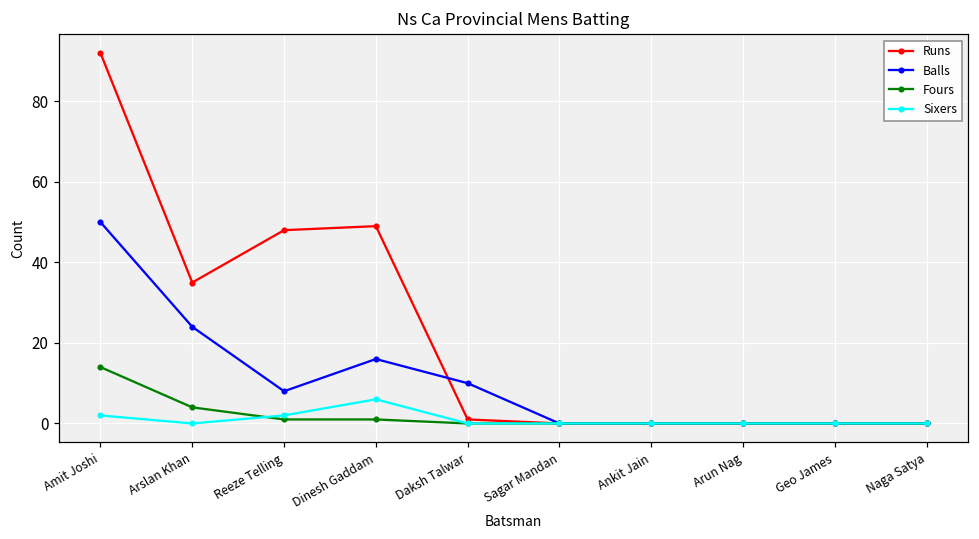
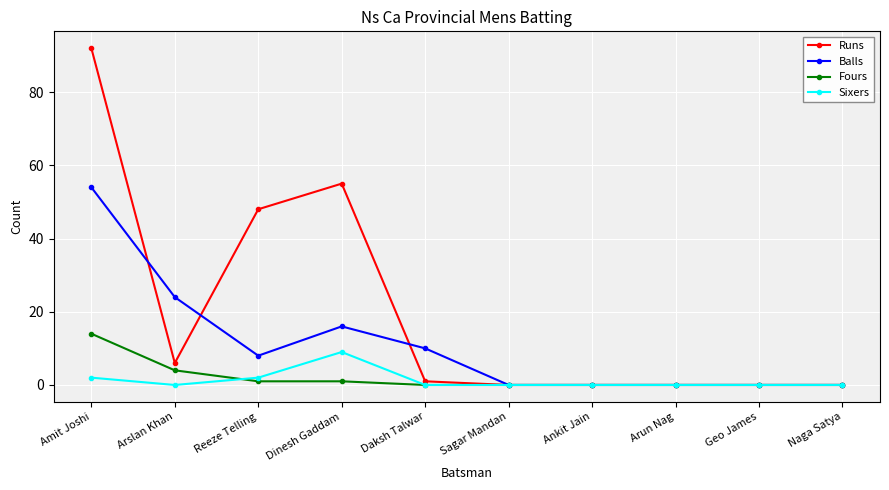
Balls, Amit Joshi: 50 -> 54
Runs, Arslan Khan: 35 -> 6
Runs, Dinesh Gaddam: 49 -> 55
Sixers, Dinesh Gaddam: 6 -> 9
